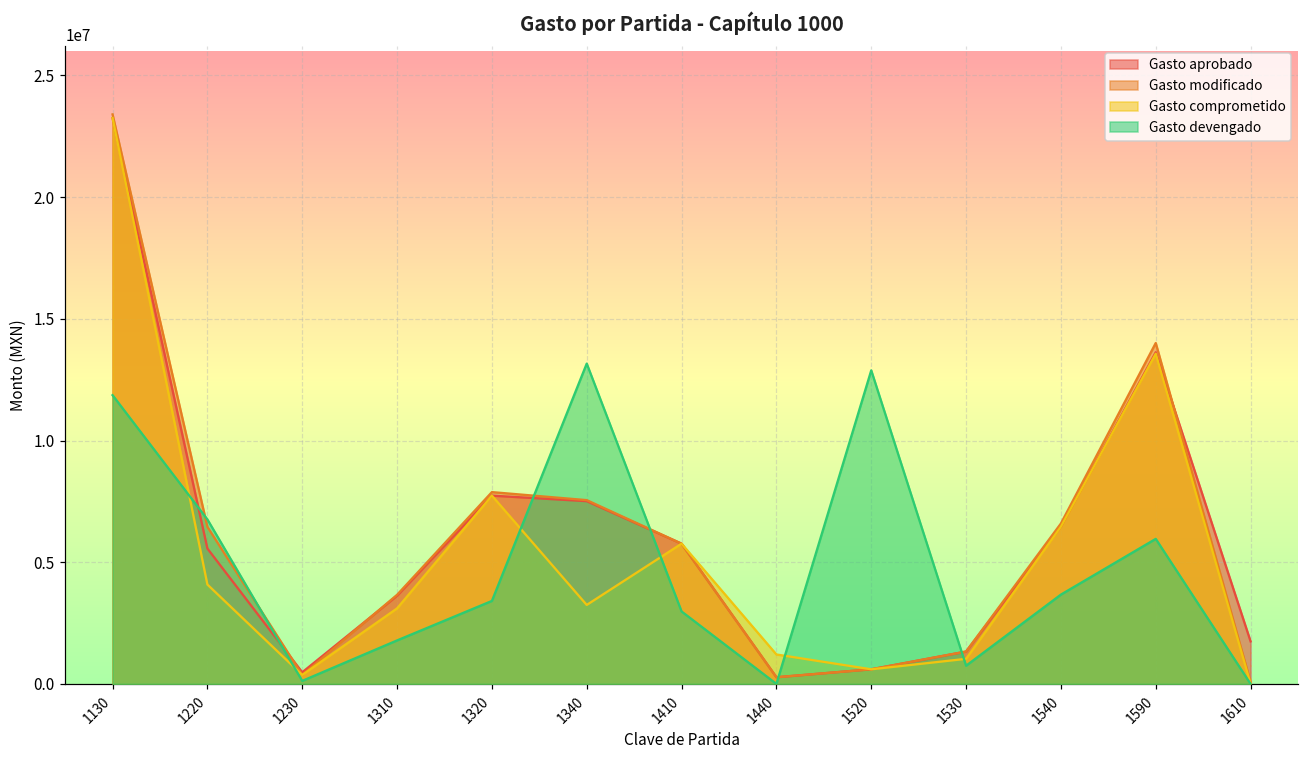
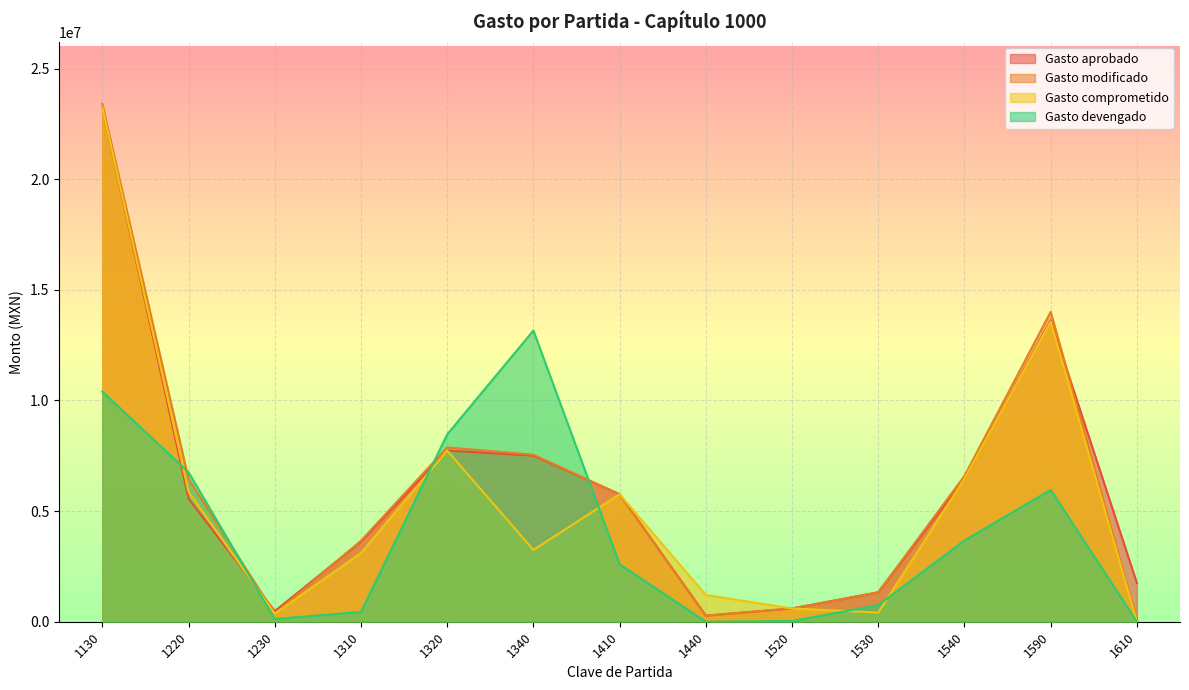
Gasto devengado, 1130: 11900000 -> 10400000
Gasto comprometido, 1220: 4100000 -> 5900000
Gasto devengado, 1310: 1800000 -> 400000
Gasto devengado, 1320: 3400000 -> 8500000
Gasto devengado, 1410: 3000000 -> 2600000
Gasto devengado, 1520: 12900000 -> 0
Gasto comprometido, 1530: 1000000 -> 400000
